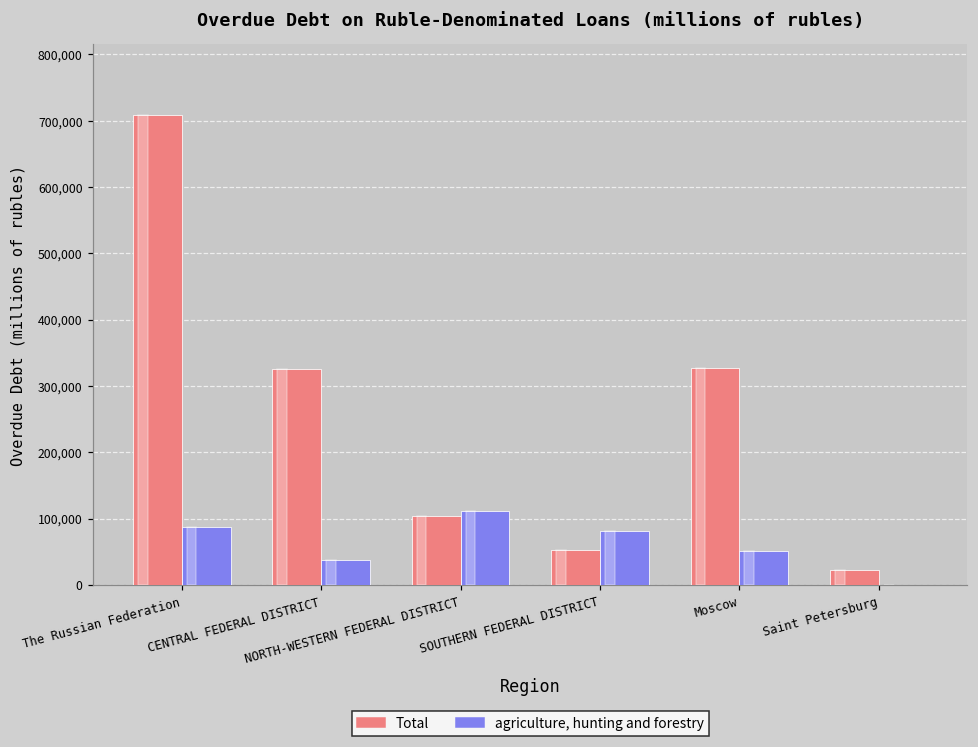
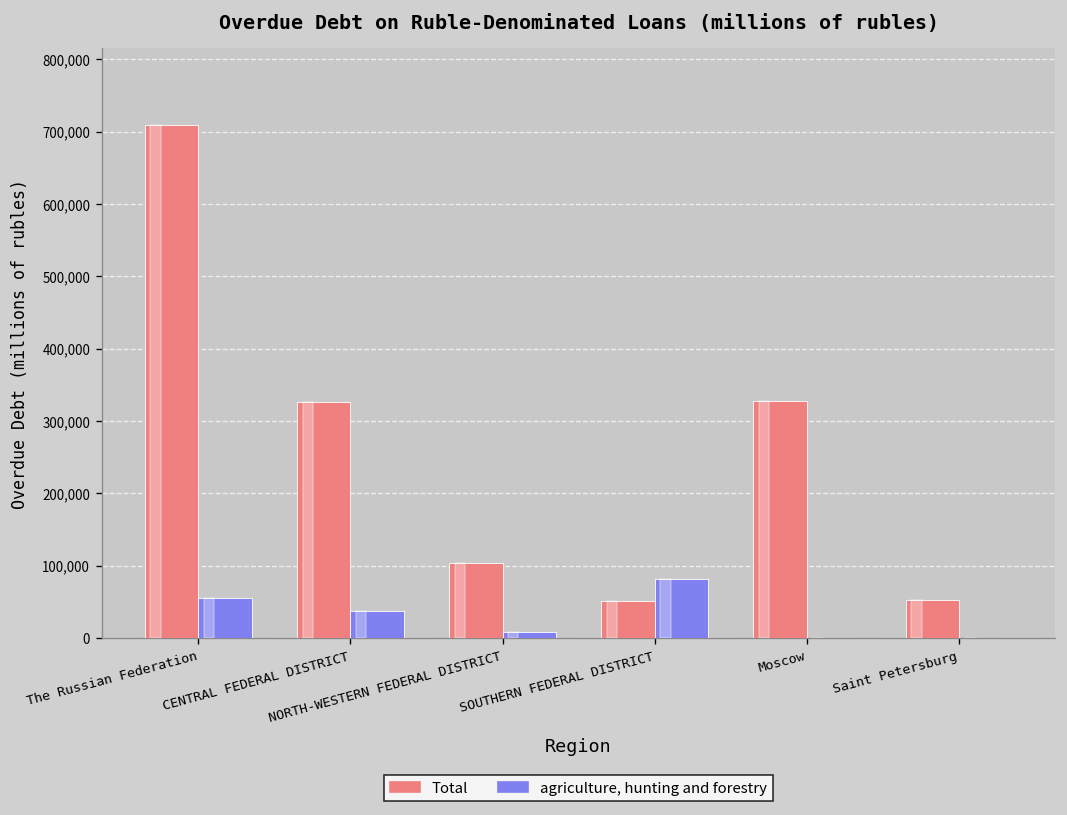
agriculture, hunting and forestry, The Russian Federation: 90,000 -> 60,000
agriculture, hunting and forestry, NORTH-WESTERN FEDERAL DISTRICT: 110,000 -> 10,000
agriculture, hunting and forestry, Moscow: 50,000 -> 0
Total, Saint Petersburg: 20,000 -> 50,000
